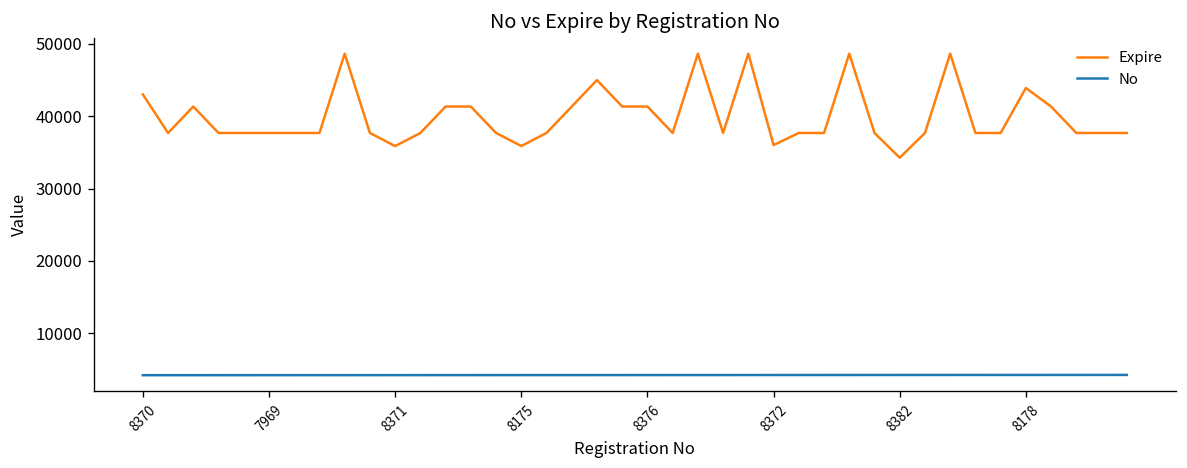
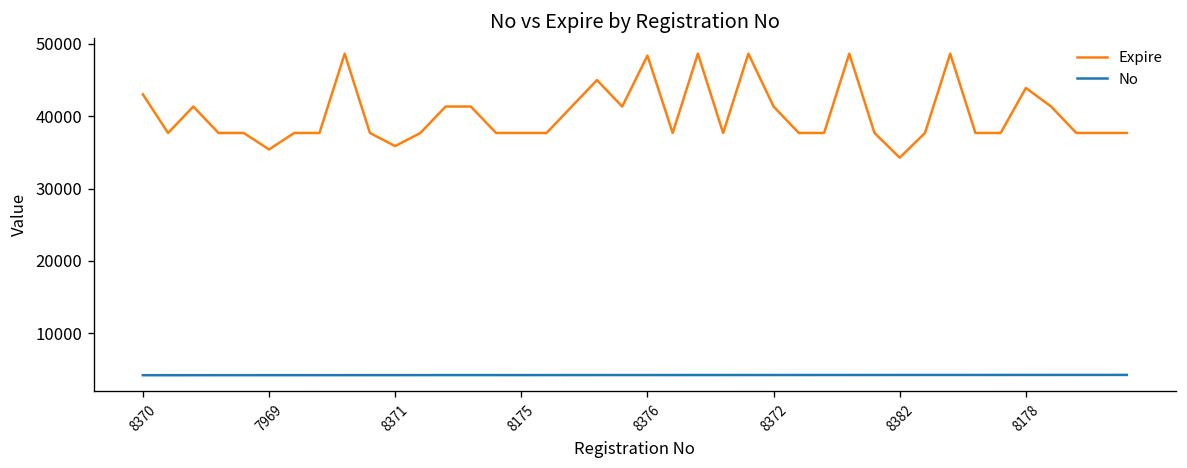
Expire, 7969: 38000 -> 35000
Expire, 8175: 36000 -> 38000
Expire, 8376: 41000 -> 48000
Expire, 8372: 36000 -> 41000
